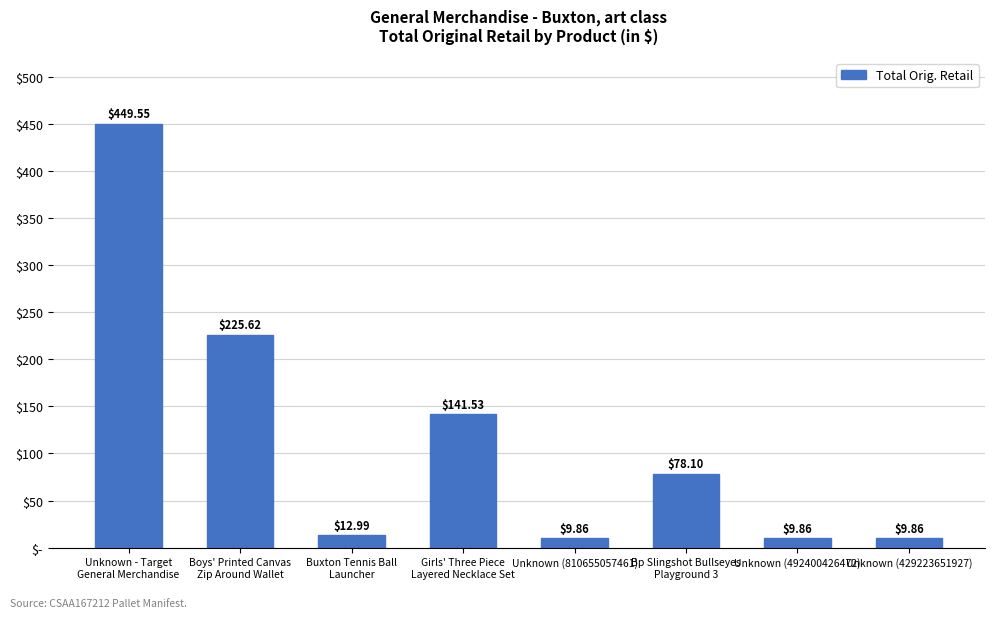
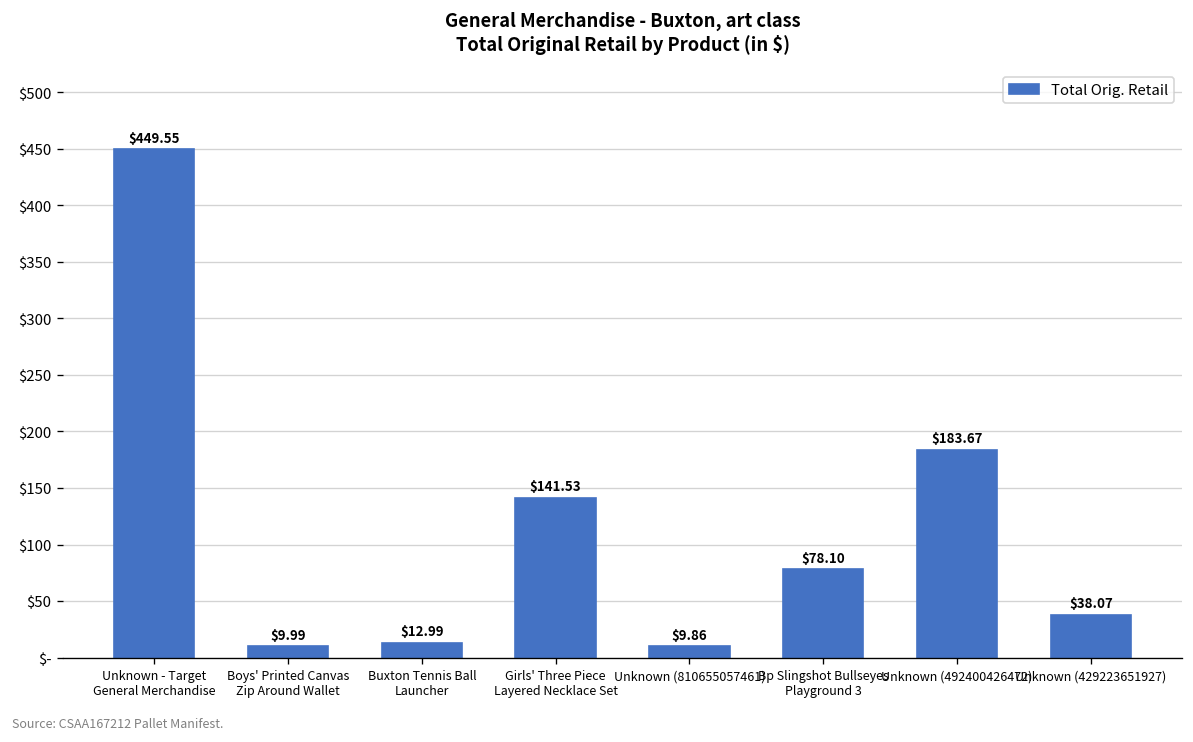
Boys' Printed Canvas Zip Around Wallet: $225.62 -> $9.99
Unknown (492400426472): $9.86 -> $183.67
Unknown (429223651927): $9.86 -> $38.07
